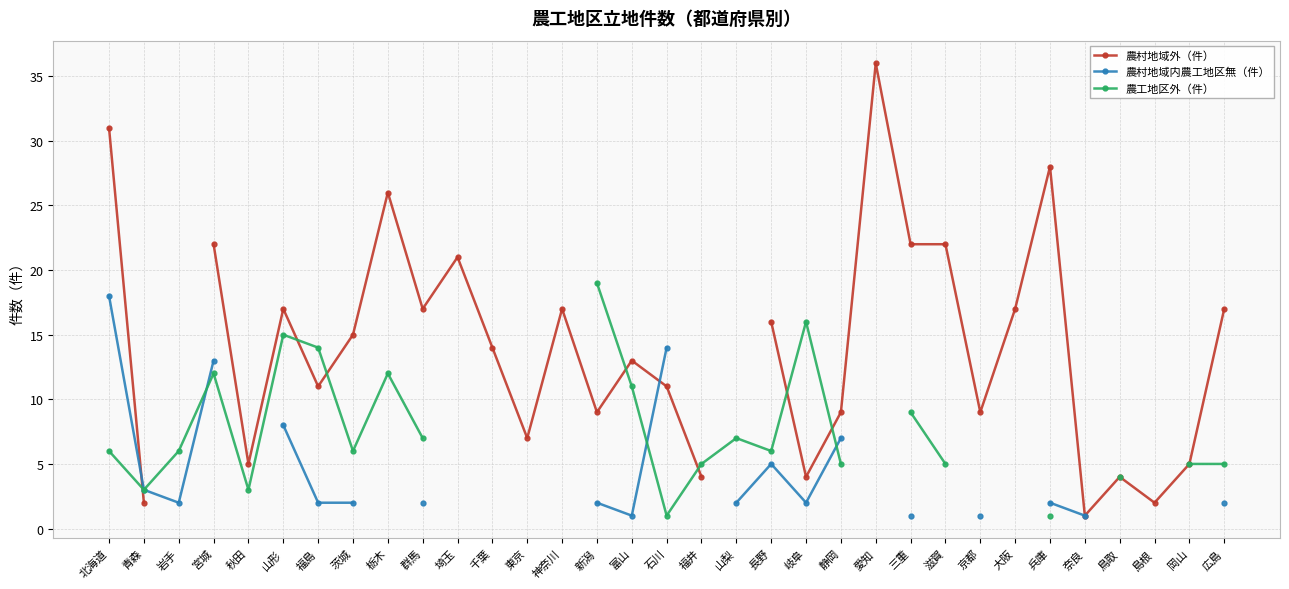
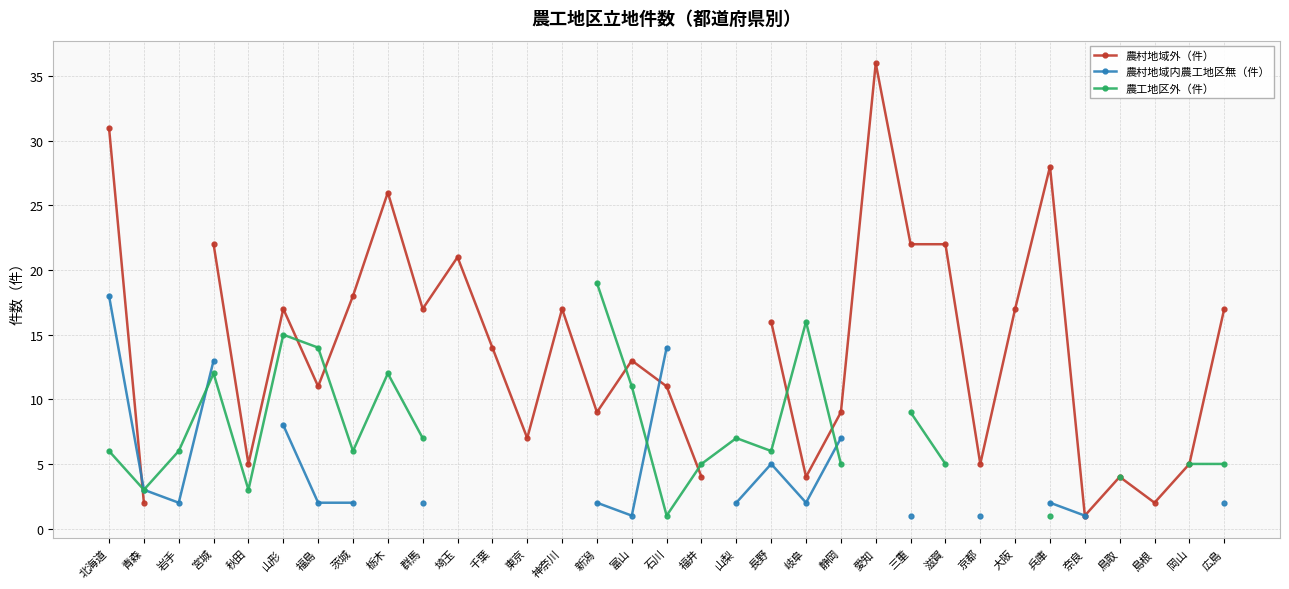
農村地域外（件）, 茨城: 15 -> 18
農村地域外（件）, 京都: 9 -> 5
